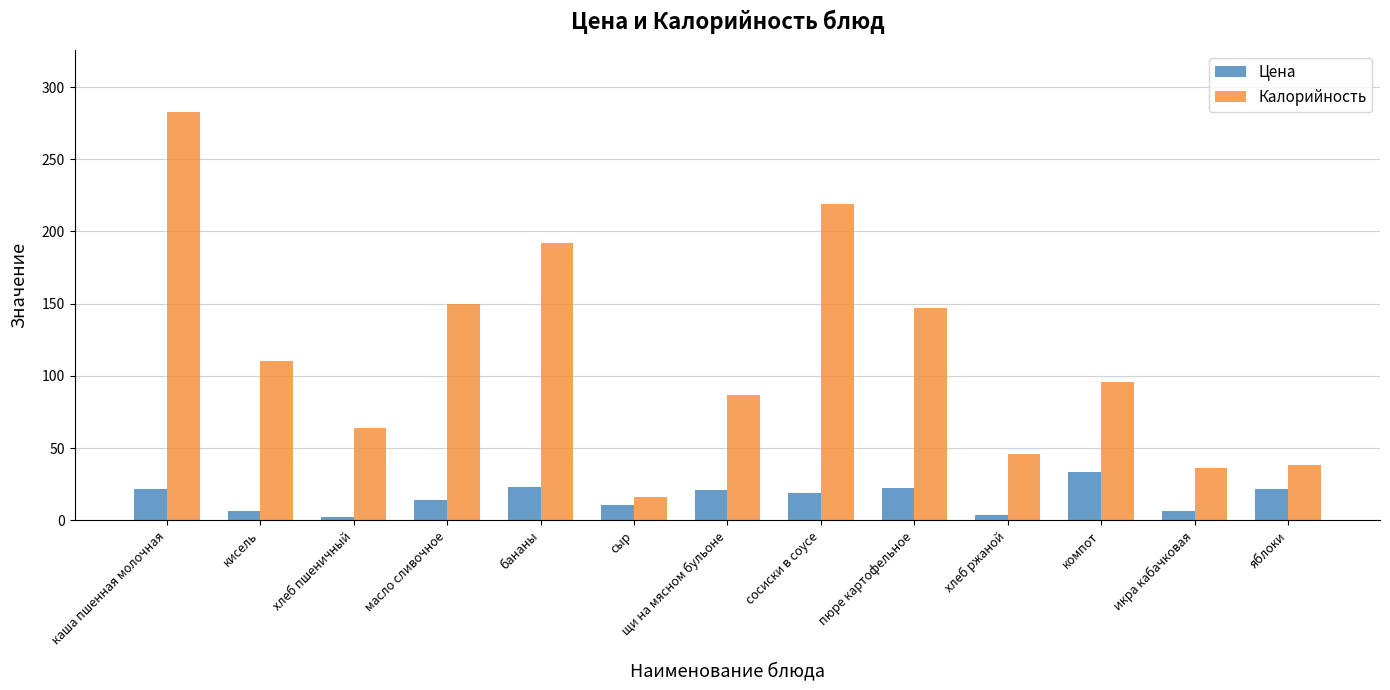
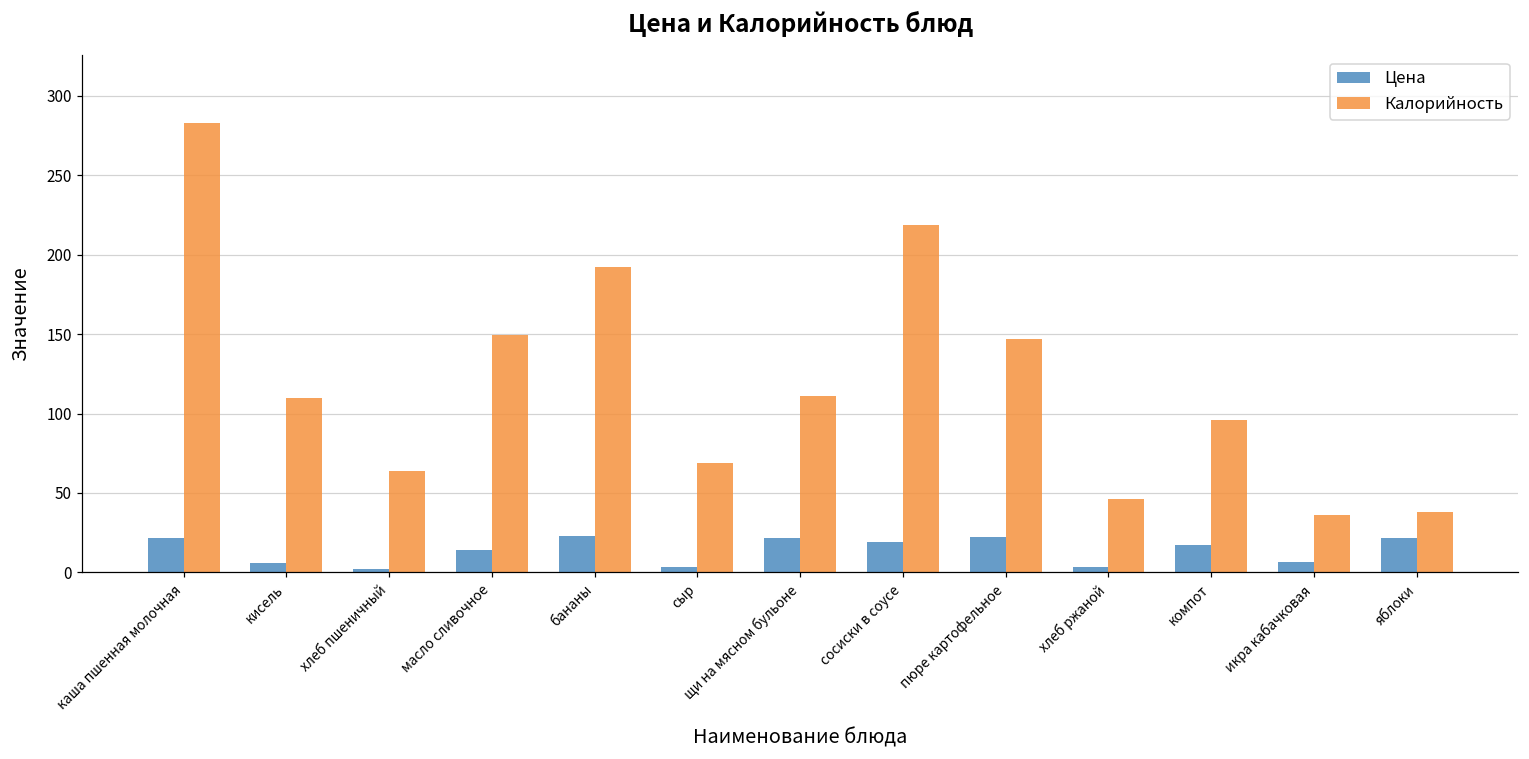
Цена, сыр: 11 -> 3
Калорийность, сыр: 16 -> 69
Калорийность, щи на мясном бульоне: 87 -> 111
Цена, компот: 33 -> 17
